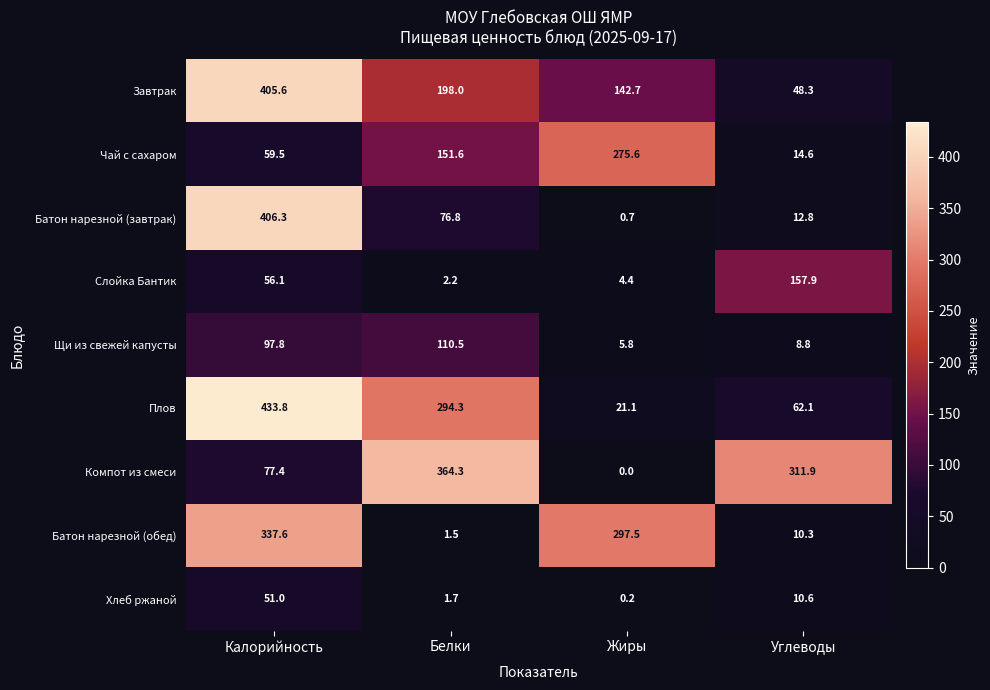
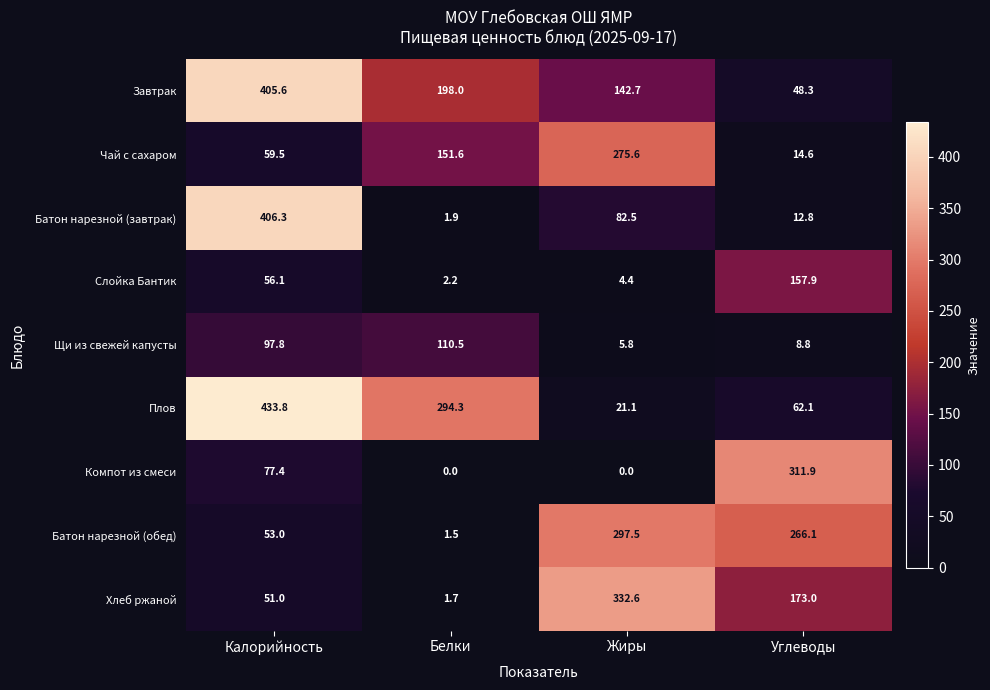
Батон нарезной (завтрак), Белки: 76.8 -> 1.9
Батон нарезной (завтрак), Жиры: 0.7 -> 82.5
Компот из смеси, Белки: 364.3 -> 0.0
Батон нарезной (обед), Калорийность: 337.6 -> 53.0
Батон нарезной (обед), Углеводы: 10.3 -> 266.1
Хлеб ржаной, Жиры: 0.2 -> 332.6
Хлеб ржаной, Углеводы: 10.6 -> 173.0
